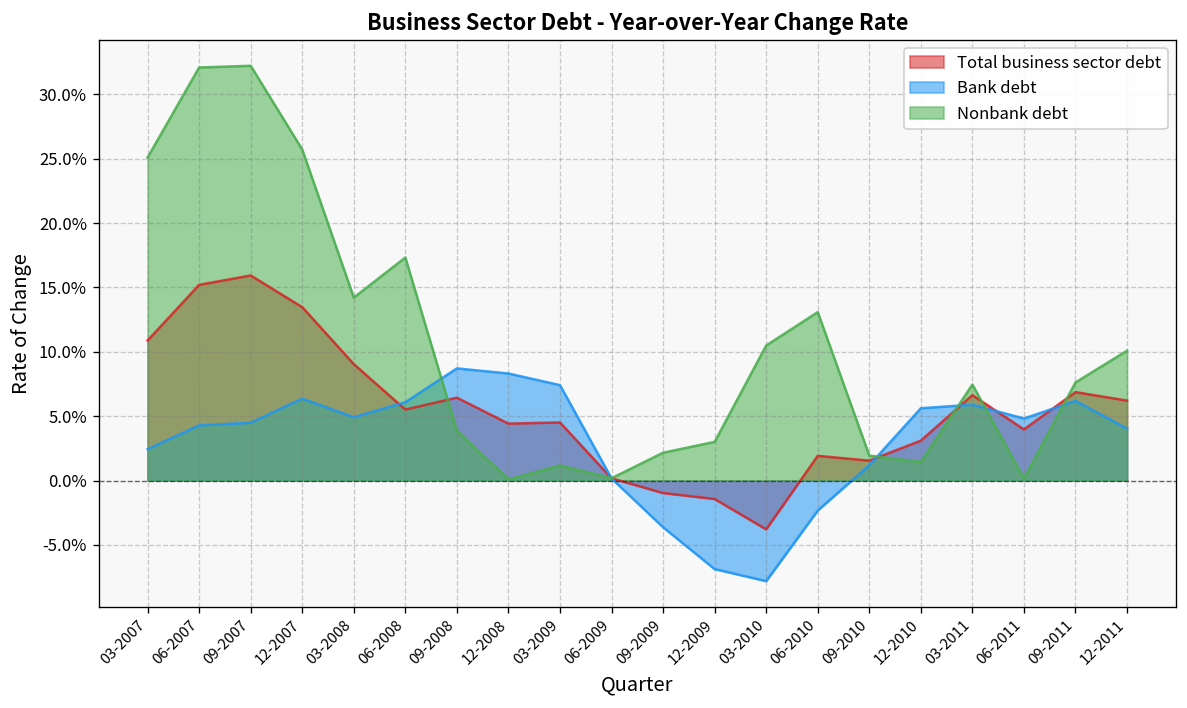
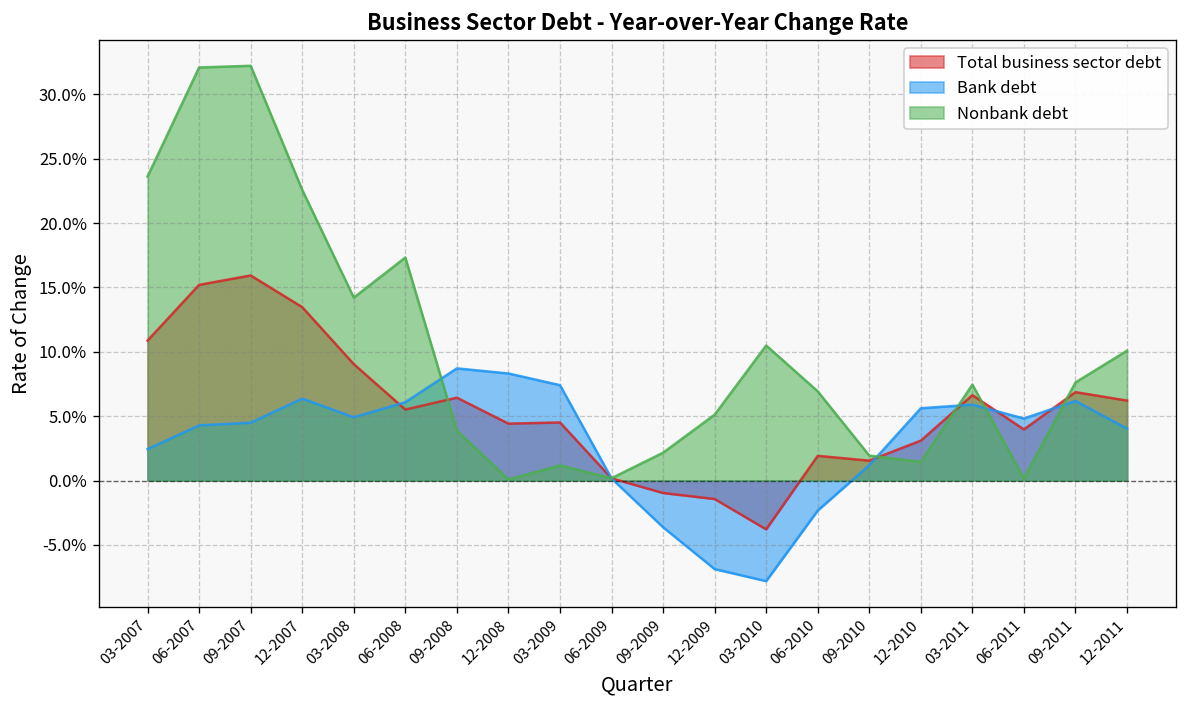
Nonbank debt, 03-2007: 25.1% -> 23.6%
Nonbank debt, 12-2007: 25.7% -> 22.6%
Nonbank debt, 12-2009: 3.0% -> 5.1%
Nonbank debt, 06-2010: 13.1% -> 6.9%
